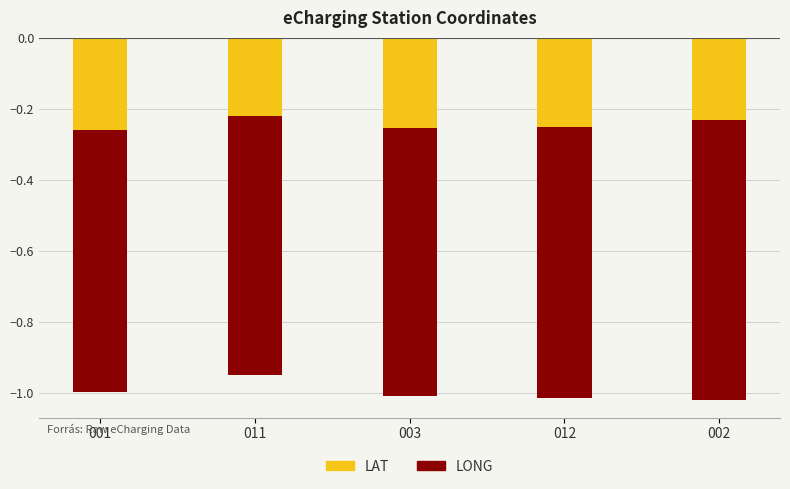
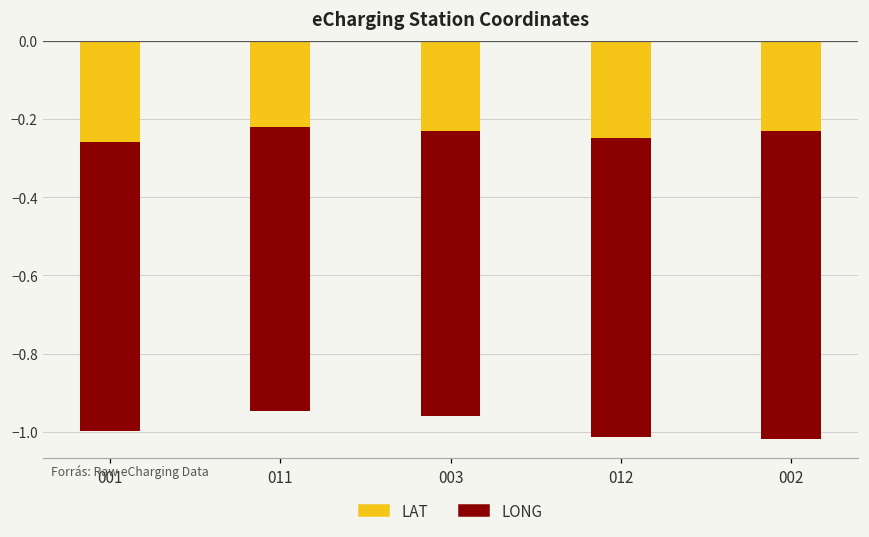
LAT, 003: -0.25 -> -0.23
LONG, 003: -0.75 -> -0.73
